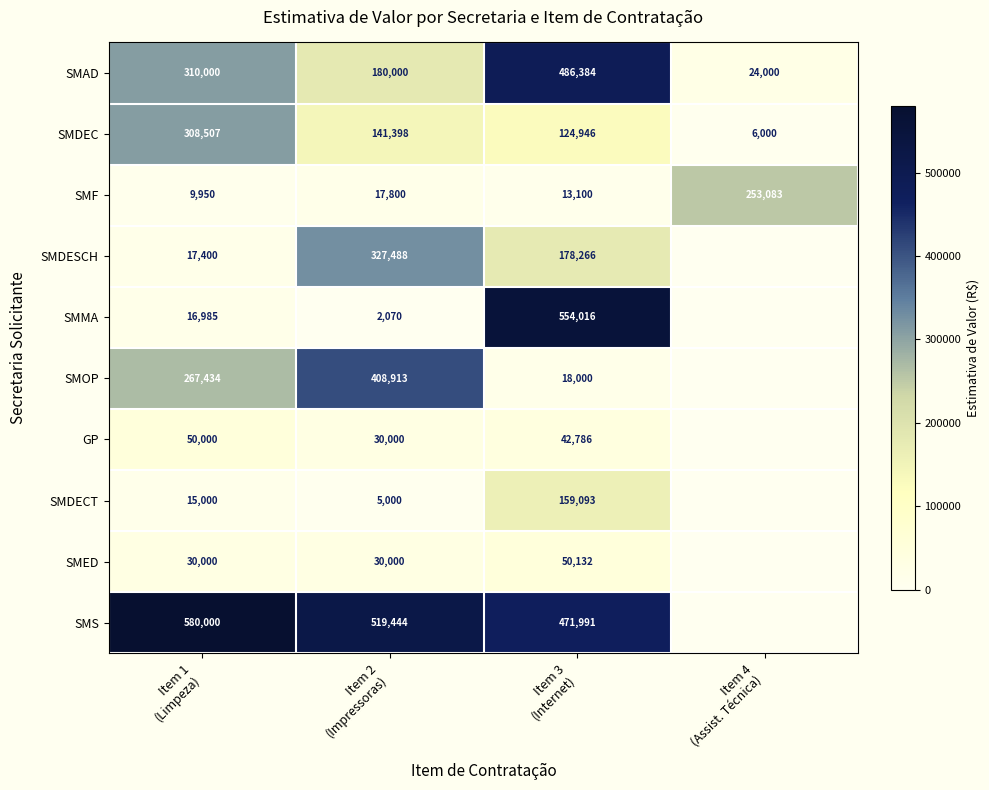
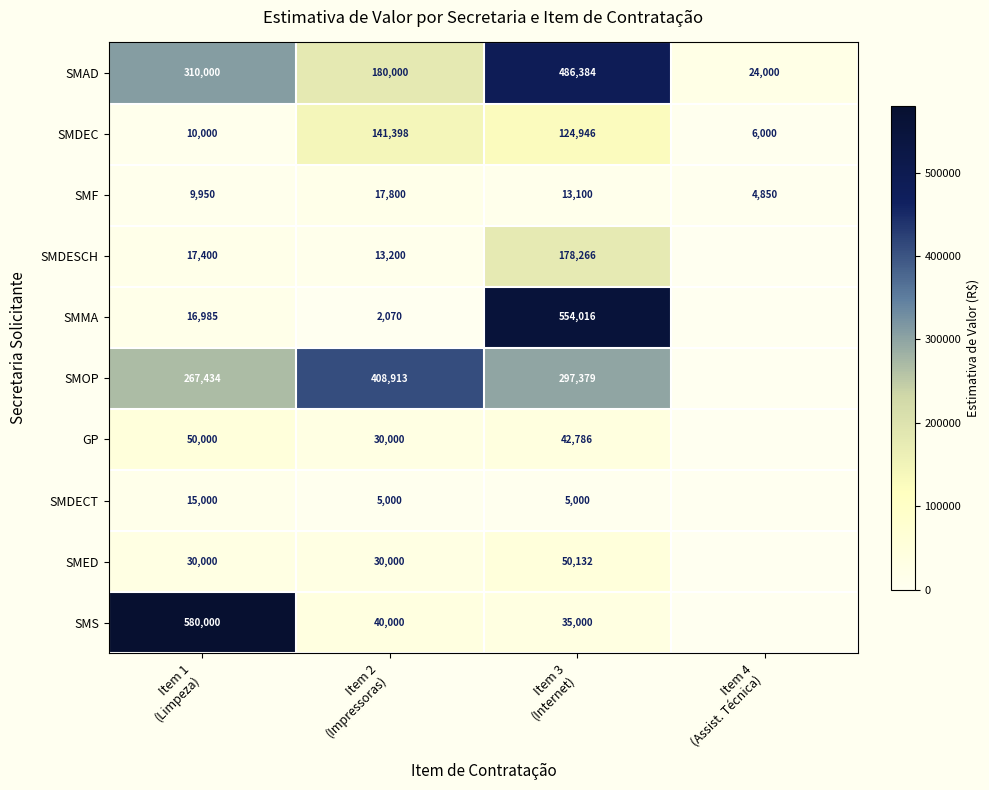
SMDEC, Item 1 (Limpeza): 308,507 -> 10,000
SMF, Item 4 (Assist. Técnica): 253,083 -> 4,850
SMDESCH, Item 2 (Impressoras): 327,488 -> 13,200
SMOP, Item 3 (Internet): 18,000 -> 297,379
SMDECT, Item 3 (Internet): 159,093 -> 5,000
SMS, Item 2 (Impressoras): 519,444 -> 40,000
SMS, Item 3 (Internet): 471,991 -> 35,000
